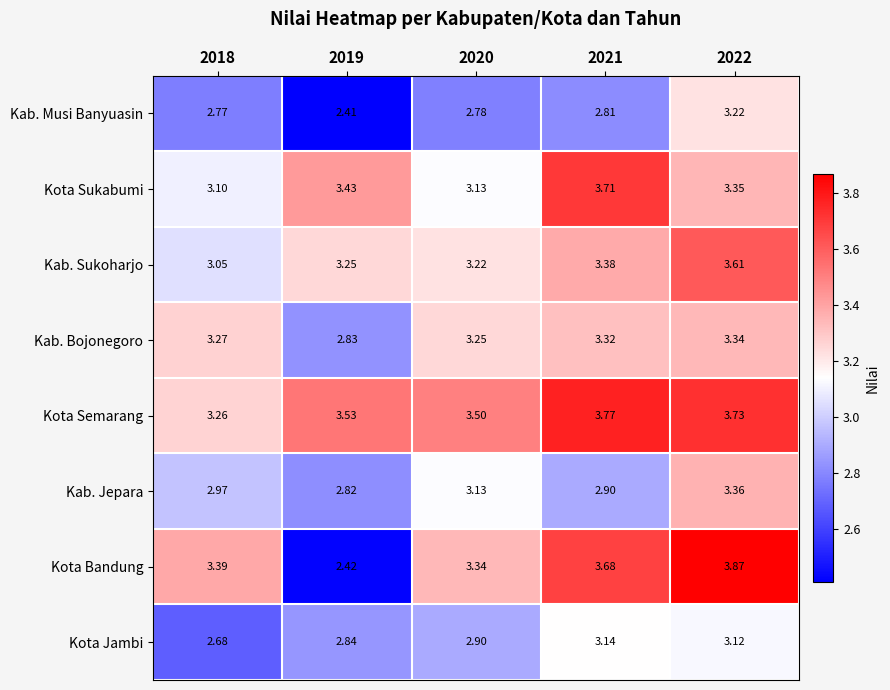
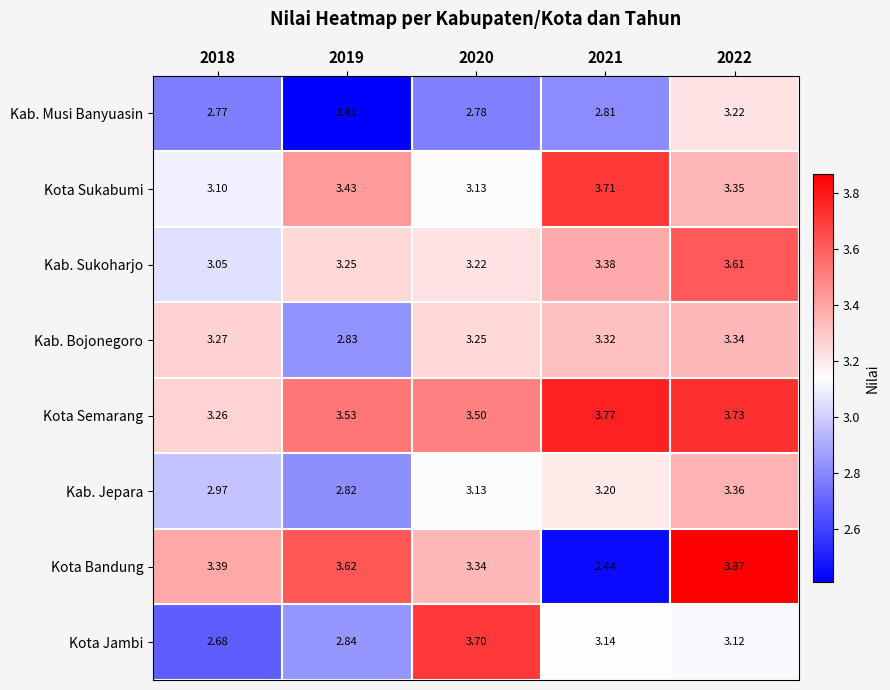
Kab. Jepara, 2021: 2.90 -> 3.20
Kota Bandung, 2019: 2.42 -> 3.62
Kota Bandung, 2021: 3.68 -> 2.44
Kota Jambi, 2020: 2.90 -> 3.70
